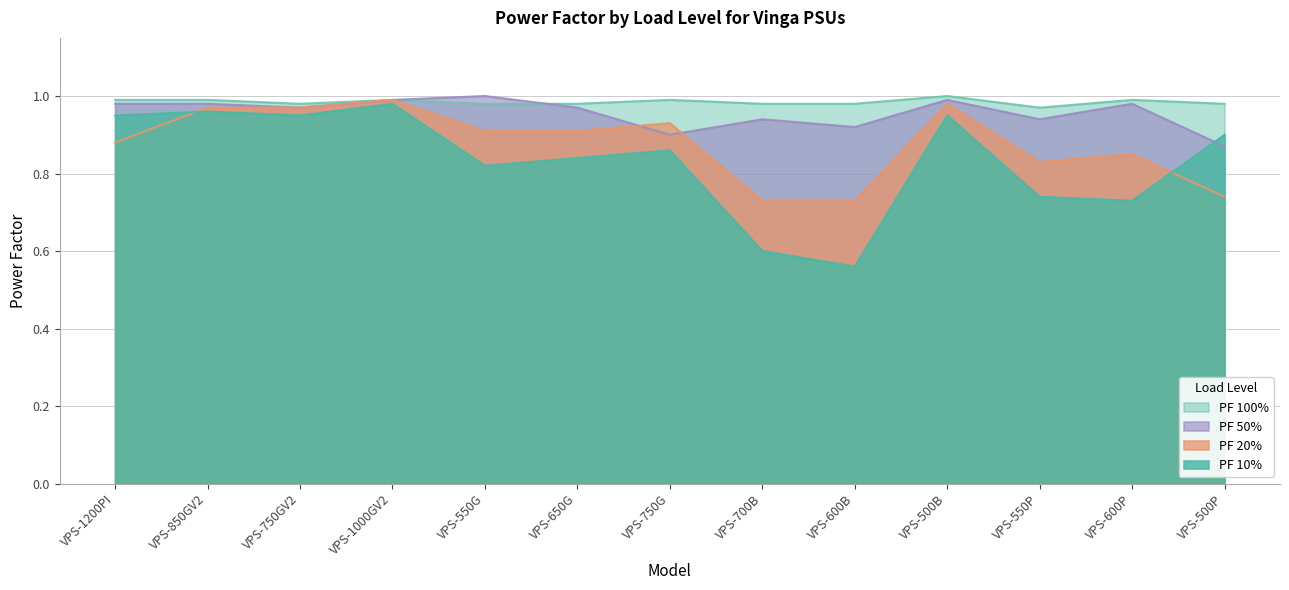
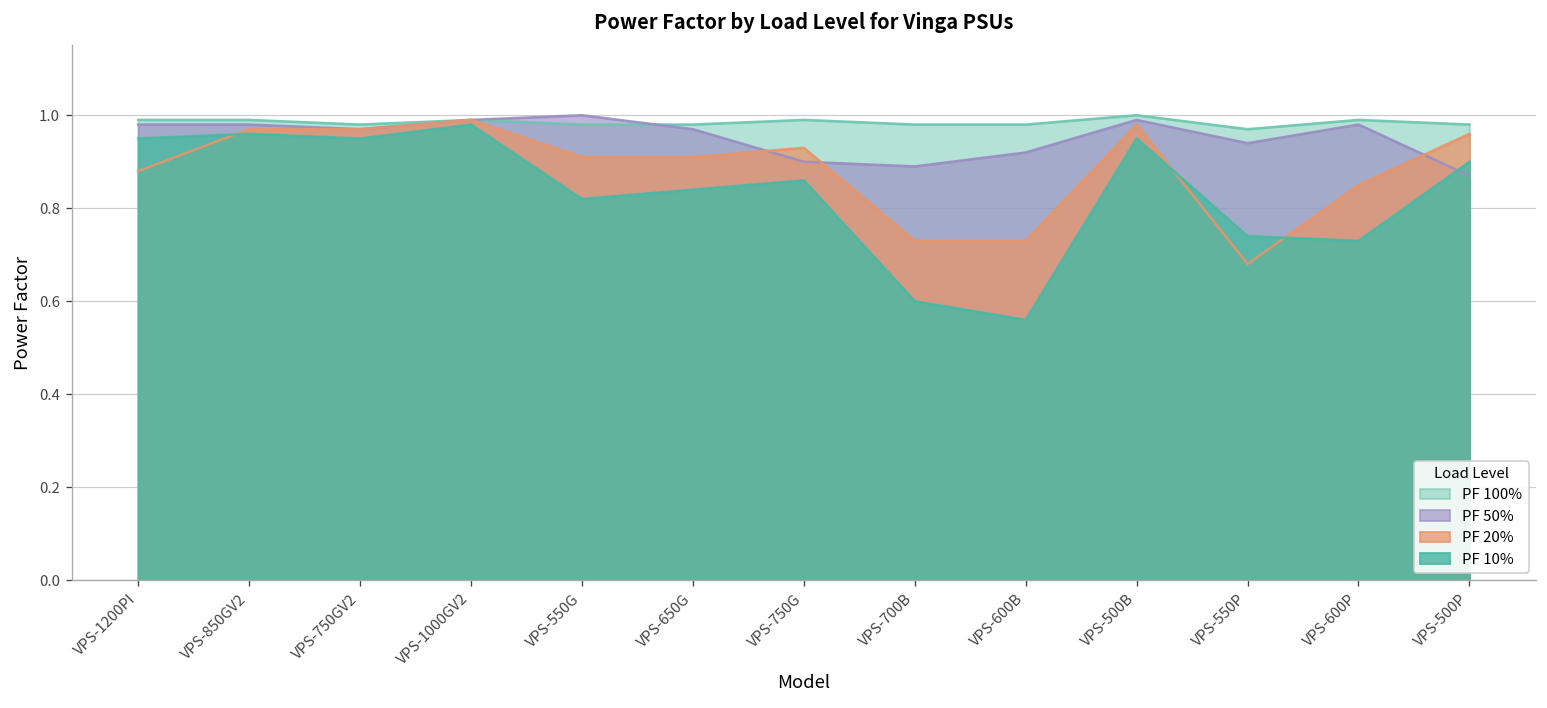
PF 50%, VPS-700B: 0.94 -> 0.89
PF 20%, VPS-550P: 0.83 -> 0.68
PF 20%, VPS-500P: 0.74 -> 0.96
